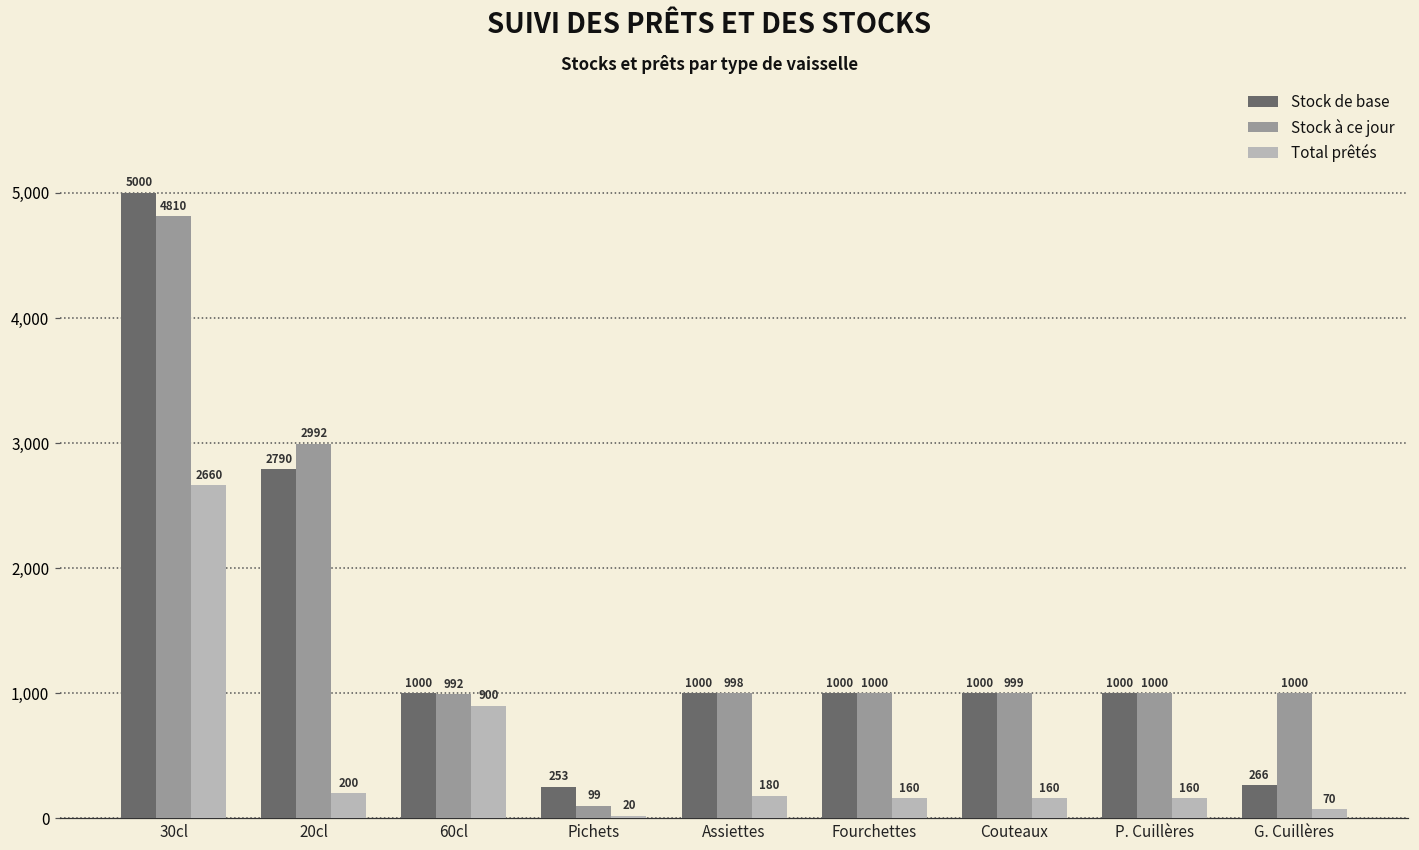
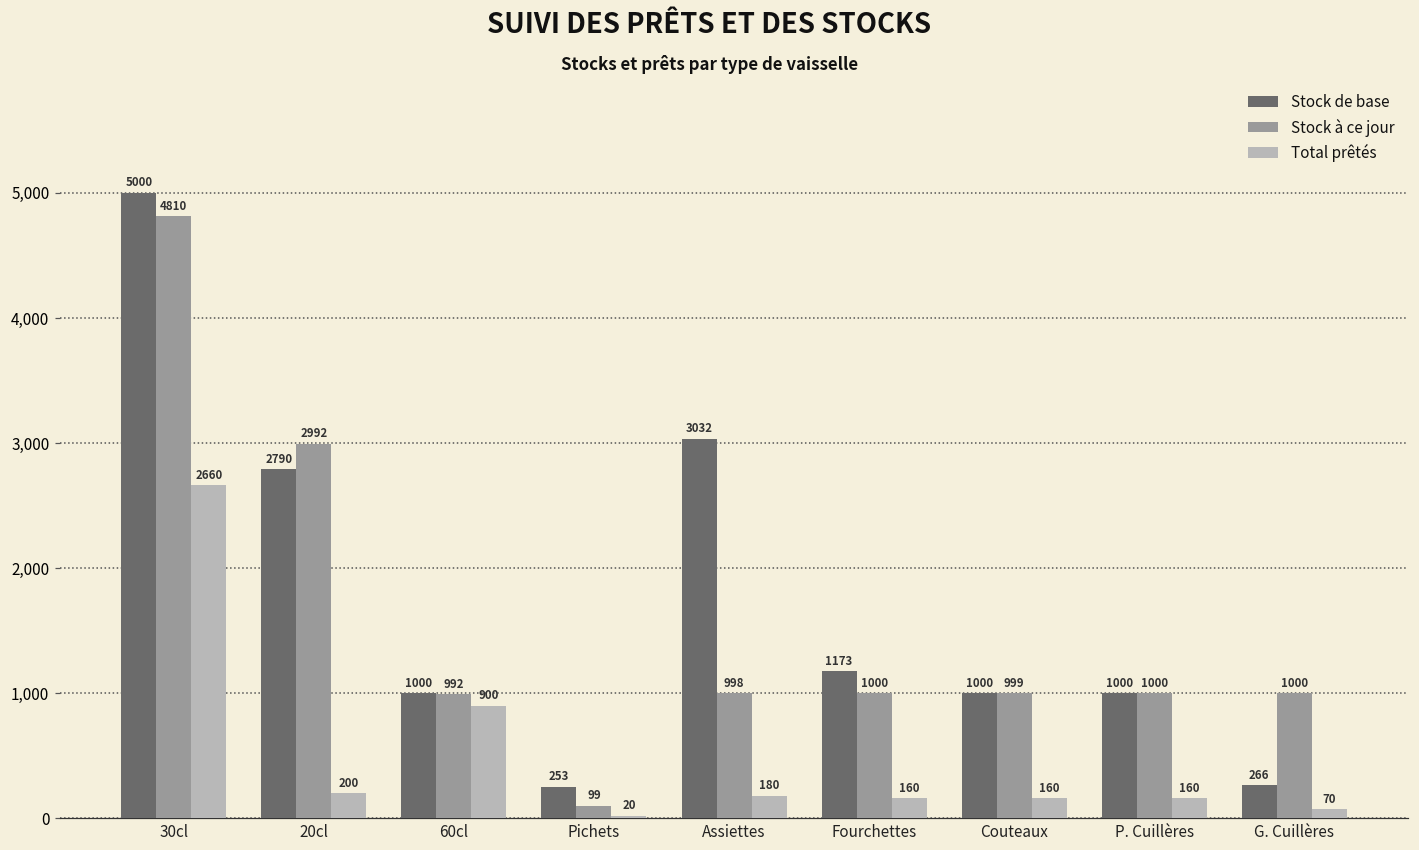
Stock de base, Assiettes: 1000 -> 3032
Stock de base, Fourchettes: 1000 -> 1173
